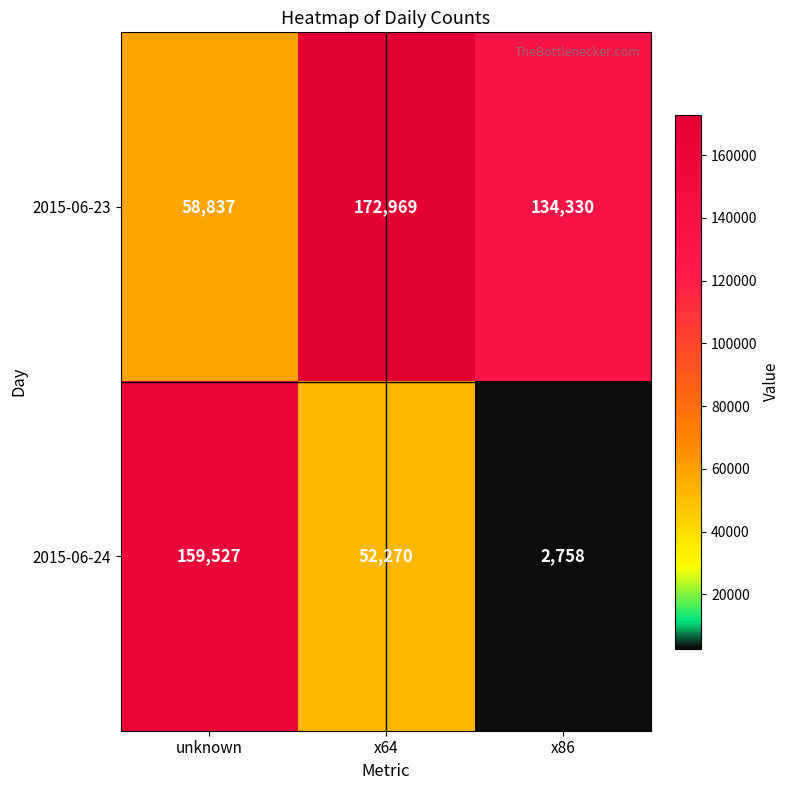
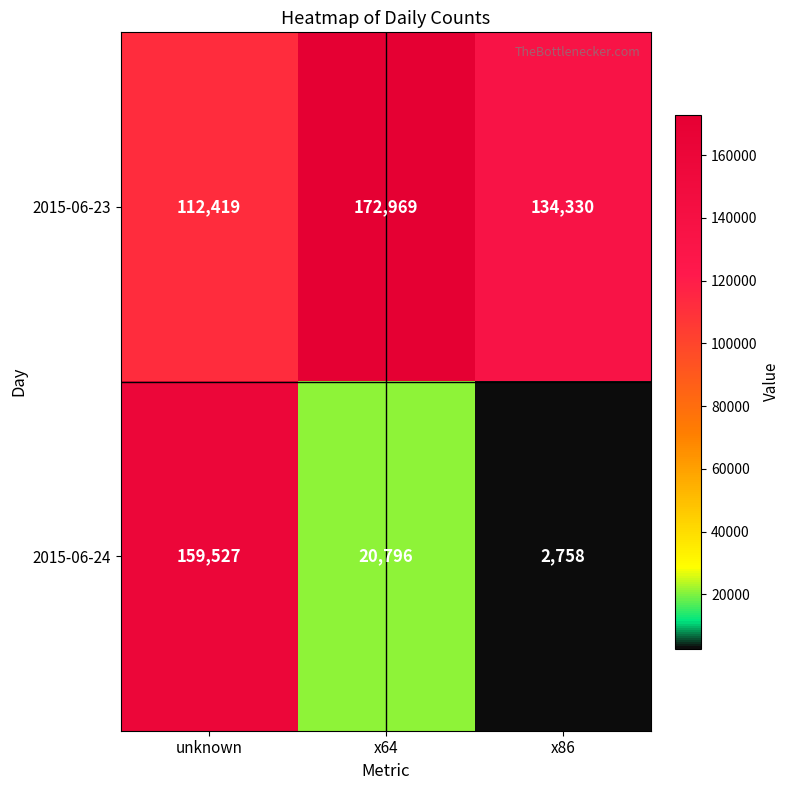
2015-06-23, unknown: 58,837 -> 112,419
2015-06-24, x64: 52,270 -> 20,796
